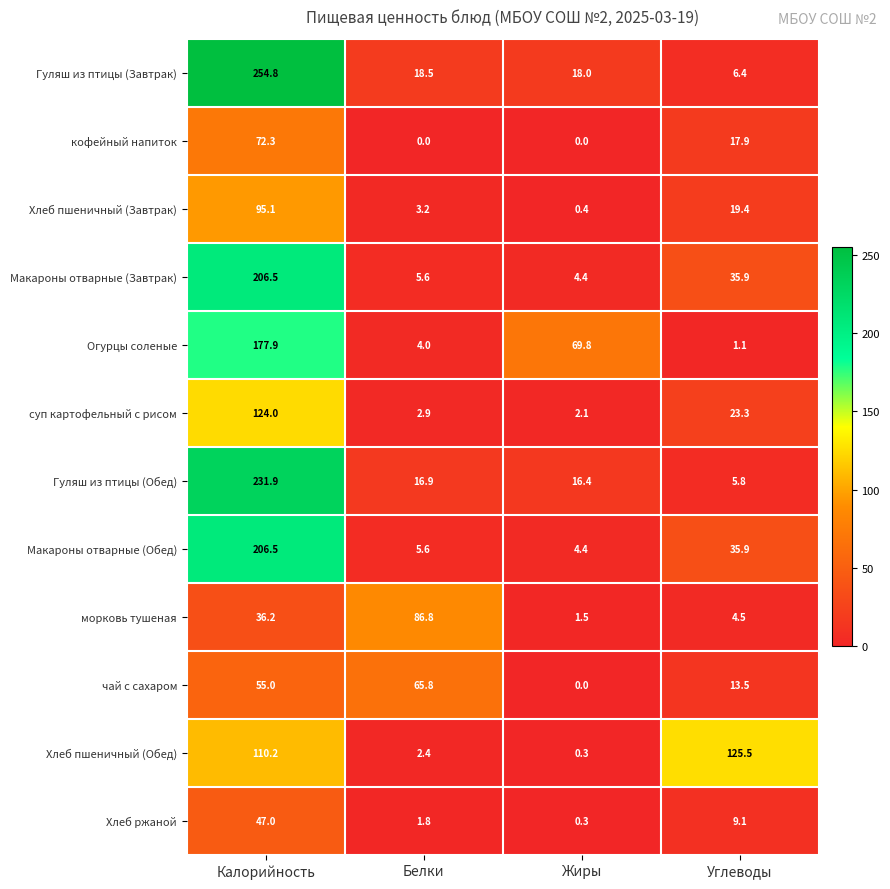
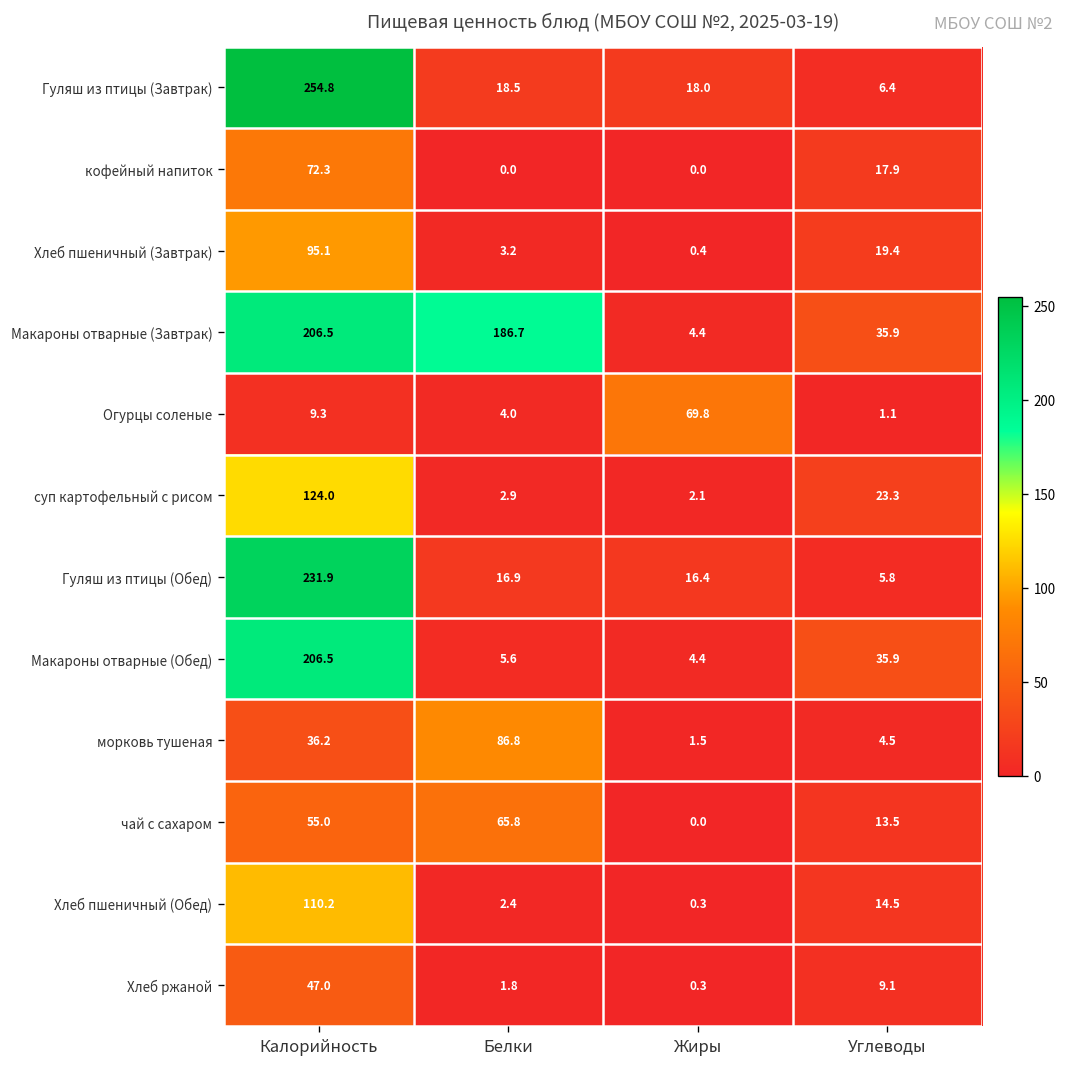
Макароны отварные (Завтрак), Белки: 5.6 -> 186.7
Огурцы соленые, Калорийность: 177.9 -> 9.3
Хлеб пшеничный (Обед), Углеводы: 125.5 -> 14.5
